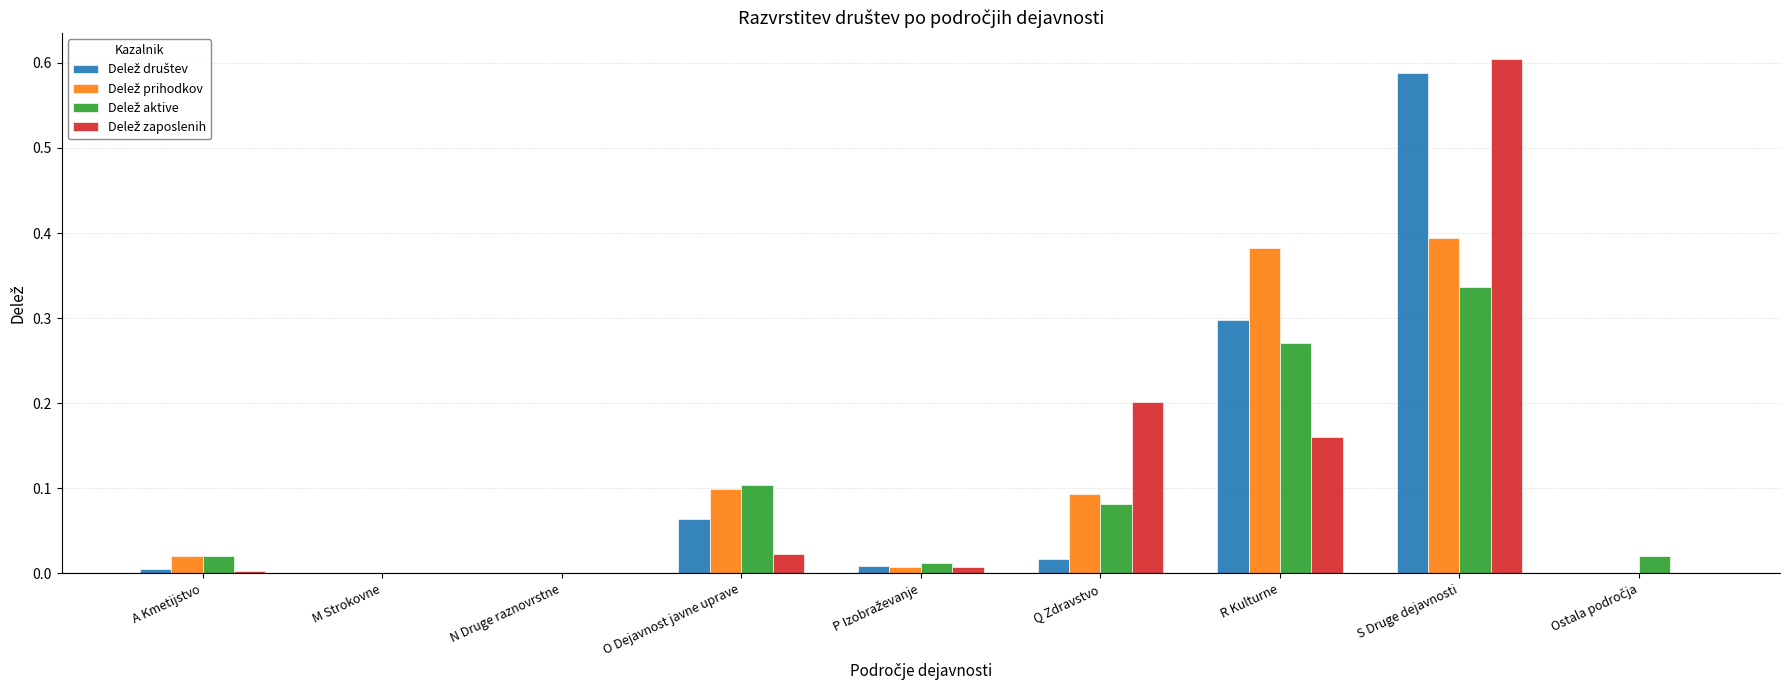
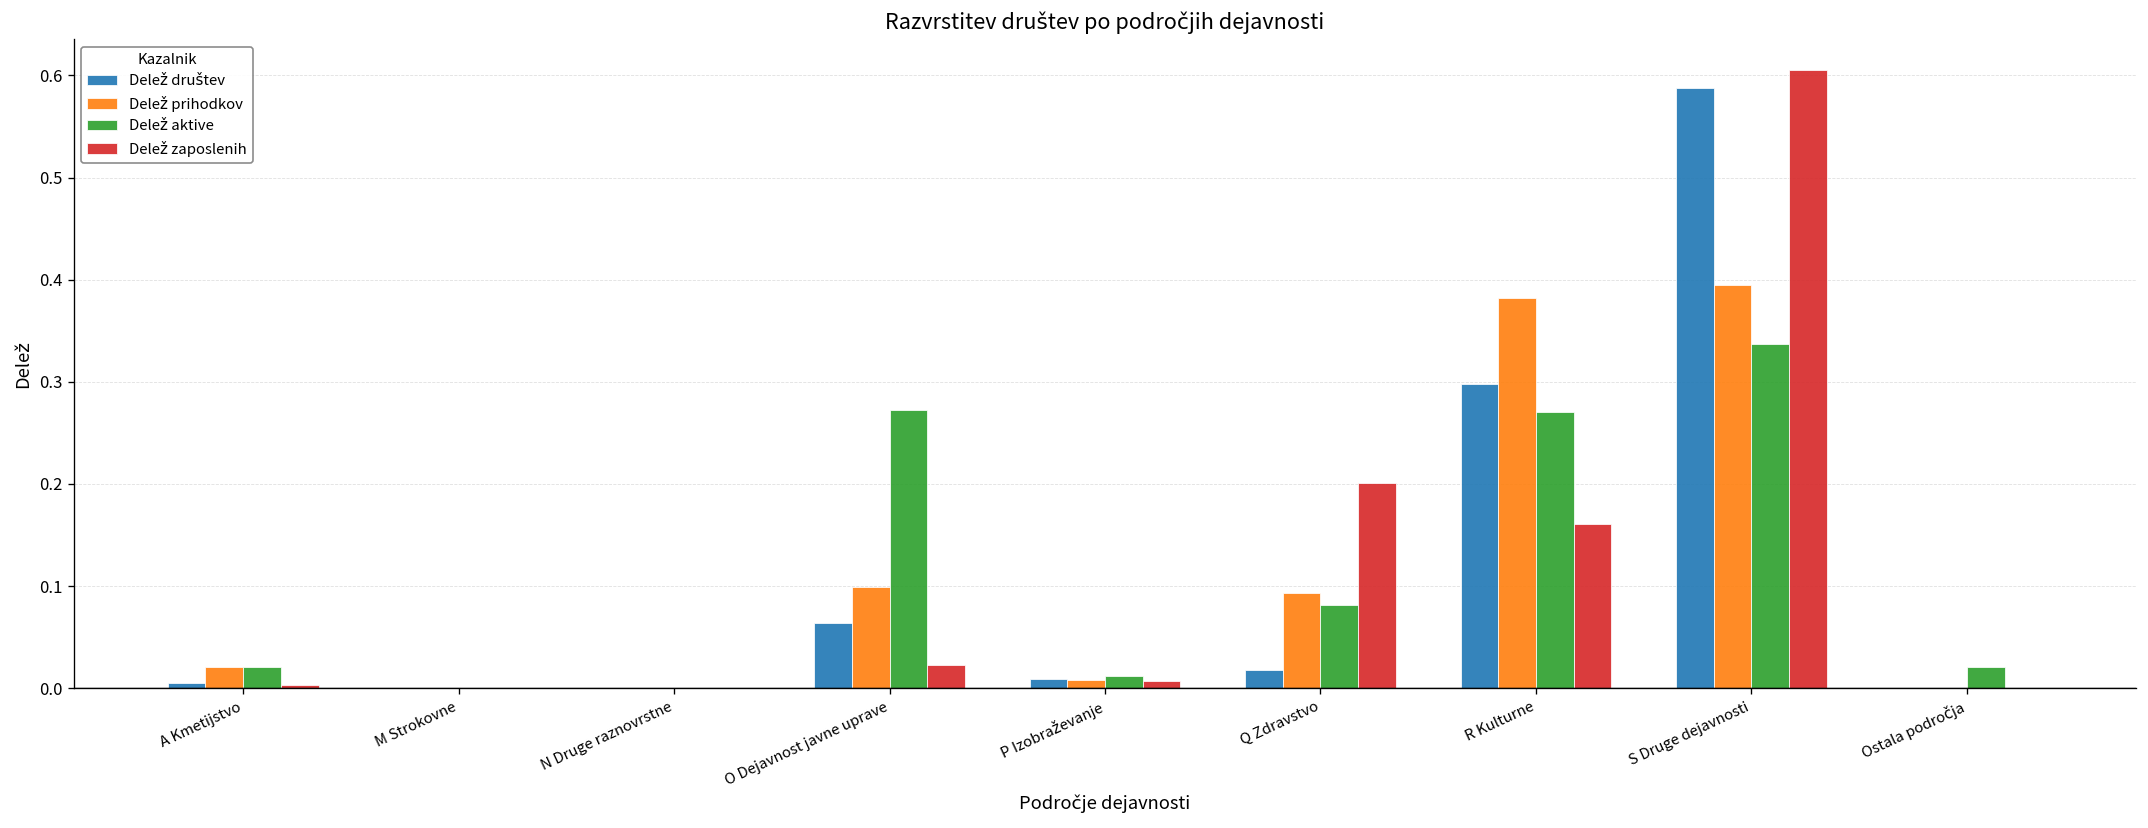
Delež aktive, O Dejavnost javne uprave: 0.10 -> 0.27
